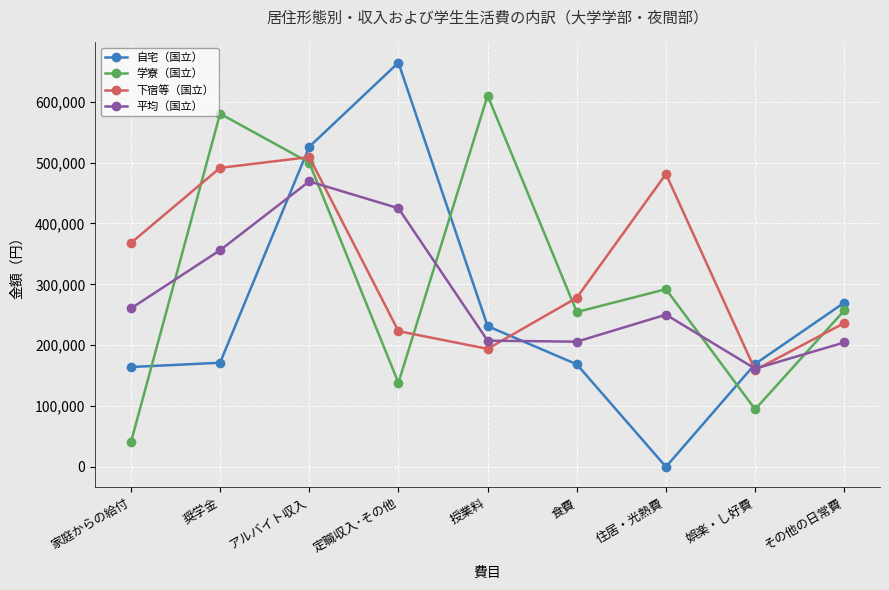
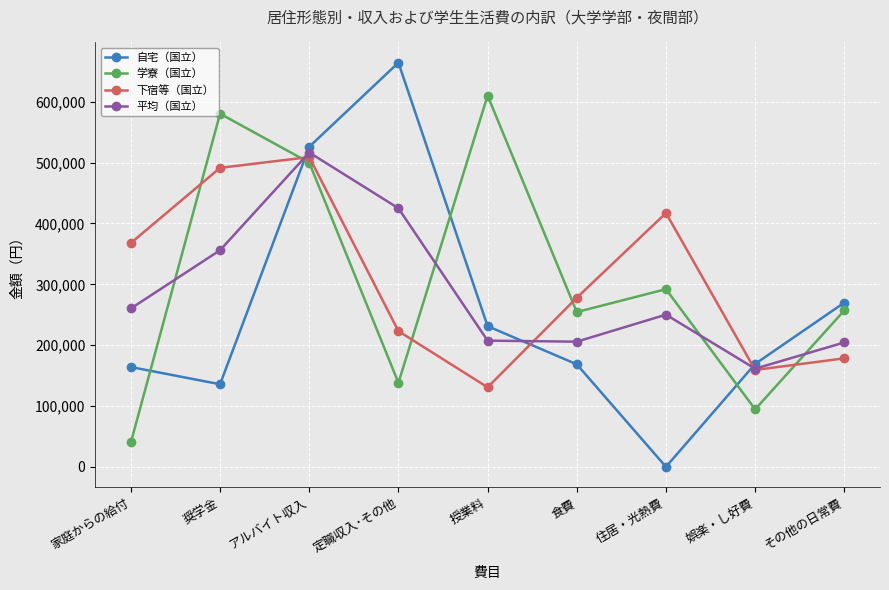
自宅（国立）, 奨学金: 170,000 -> 140,000
平均（国立）, アルバイト収入: 470,000 -> 520,000
下宿等（国立）, 授業料: 190,000 -> 130,000
下宿等（国立）, 住居・光熱費: 480,000 -> 420,000
下宿等（国立）, その他の日常費: 240,000 -> 180,000
